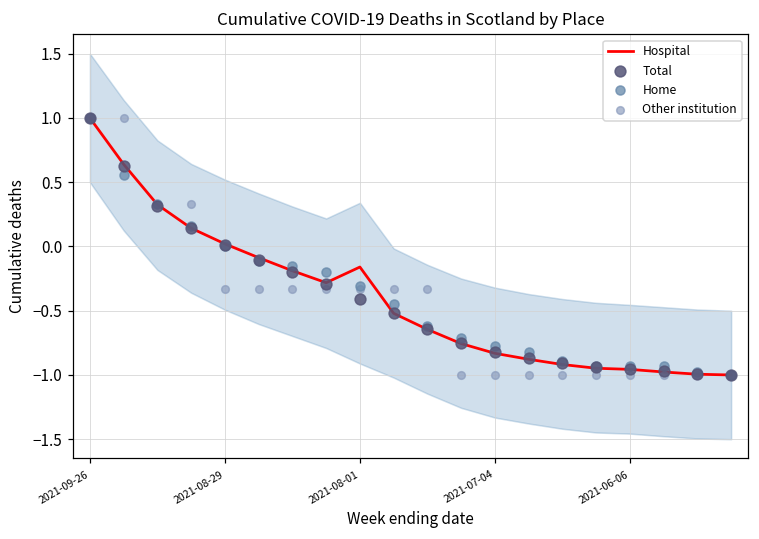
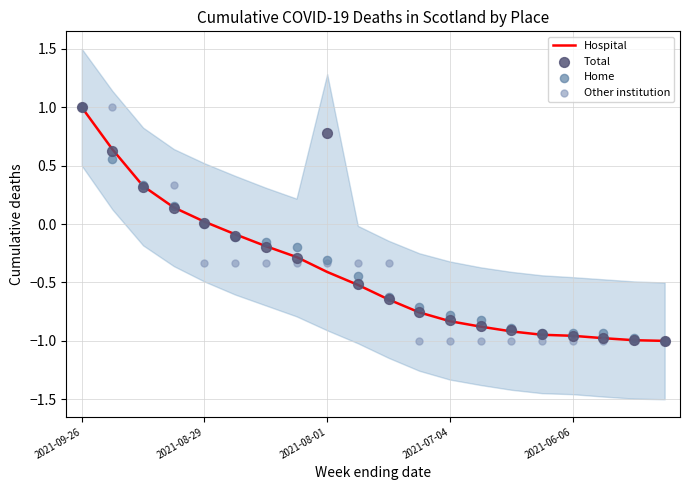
Hospital, 2021-08-01: -0.16 -> -0.41
Total, 2021-08-01: -0.41 -> 0.78
